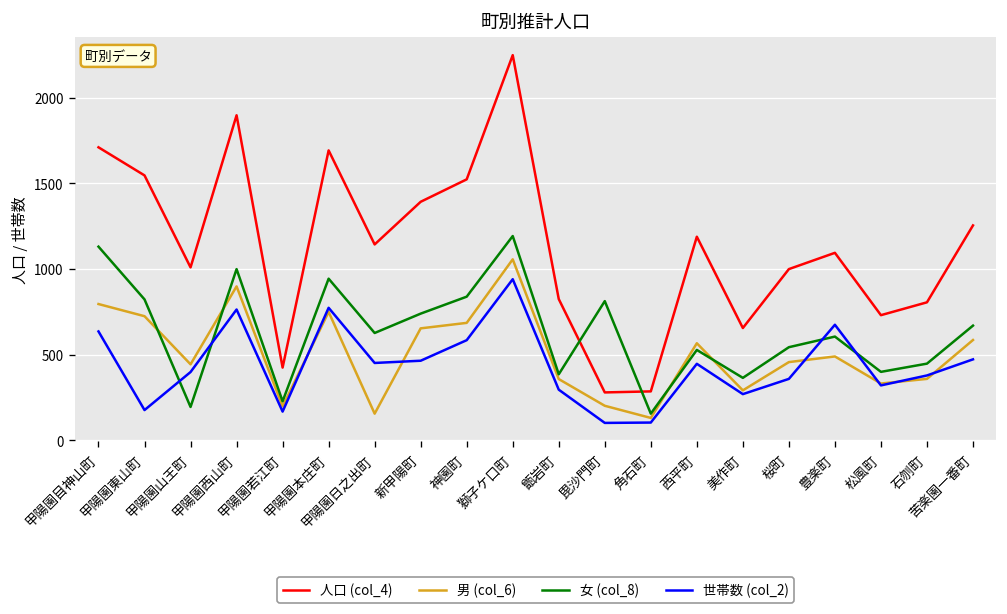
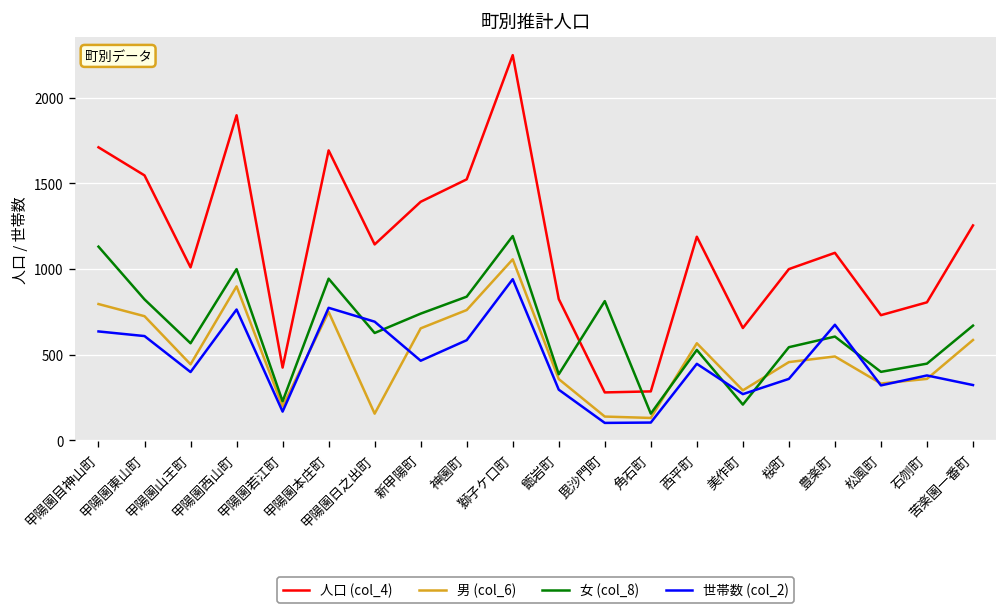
世帯数 (col_2), 甲陽園東山町: 180 -> 610
女 (col_8), 甲陽園山王町: 190 -> 570
世帯数 (col_2), 甲陽園日之出町: 450 -> 690
男 (col_6), 神園町: 690 -> 760
男 (col_6), 毘沙門町: 200 -> 140
女 (col_8), 美作町: 360 -> 210
世帯数 (col_2), 苦楽園一番町: 470 -> 320
